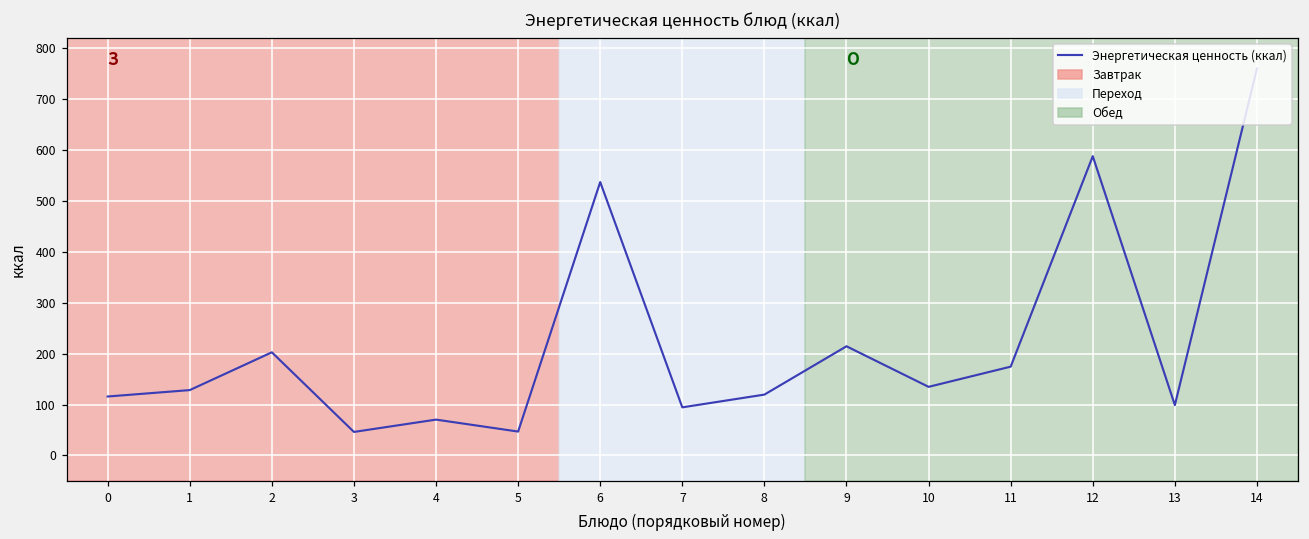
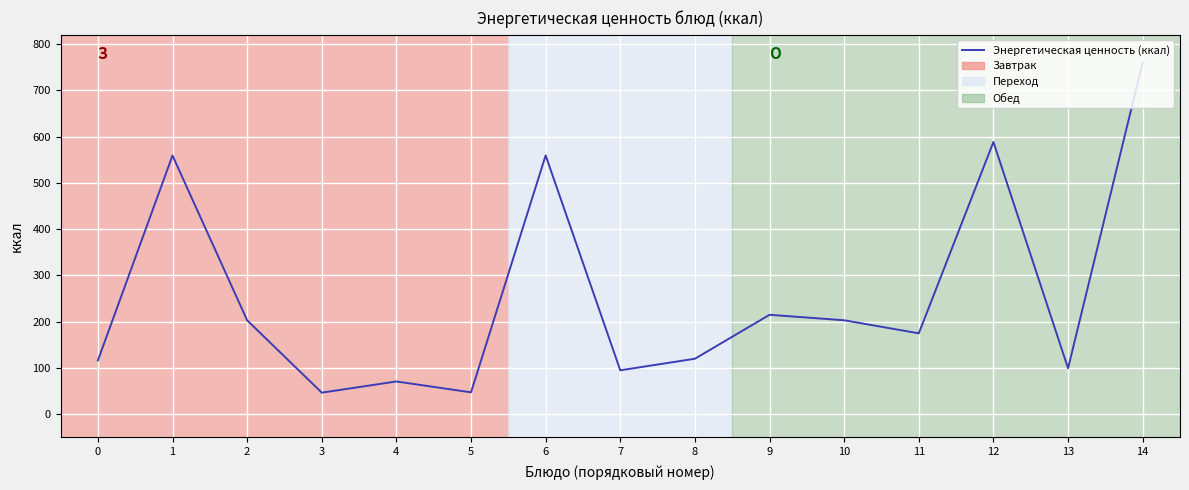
1: 130 -> 560
6: 540 -> 560
10: 130 -> 200
